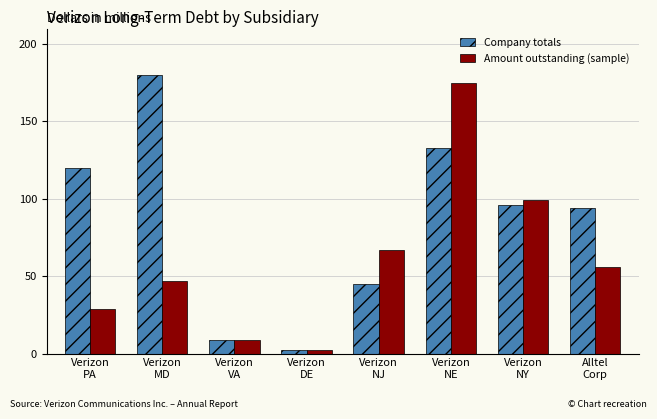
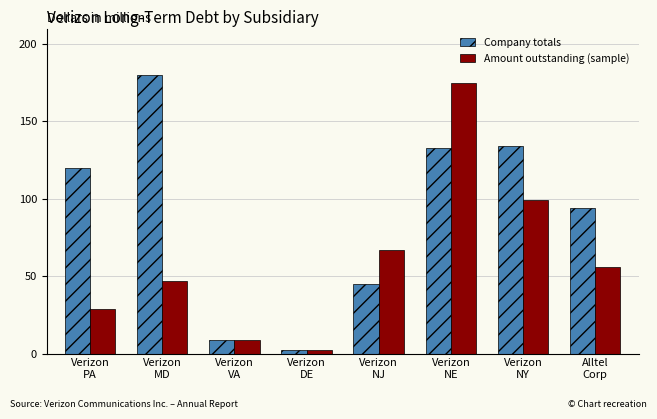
Company totals, Verizon NY: 96 -> 134
